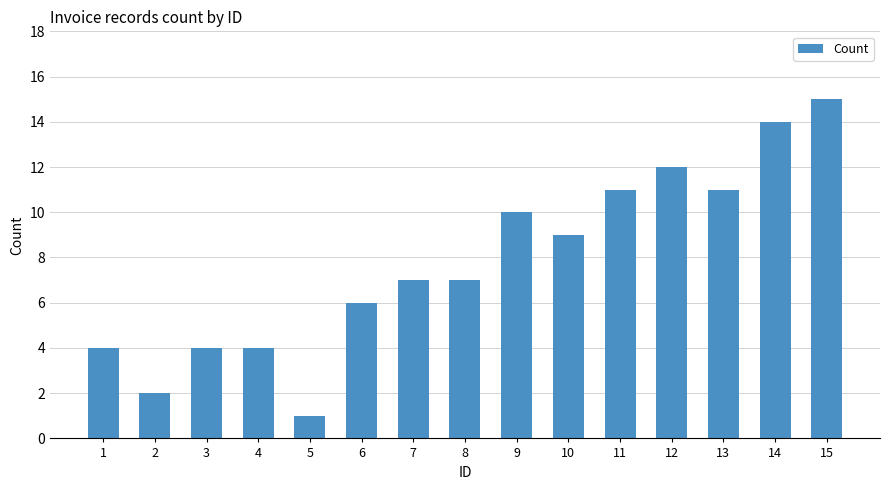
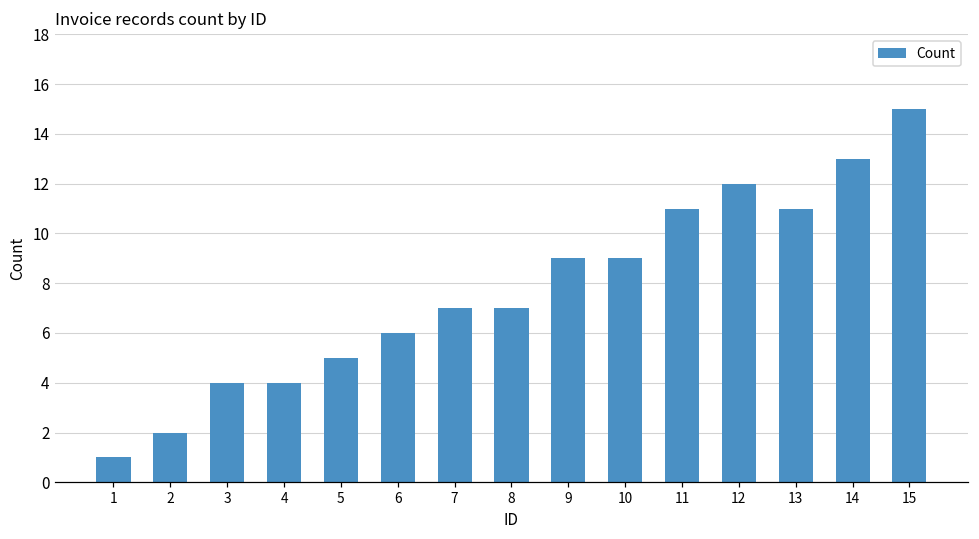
1: 4 -> 1
5: 1 -> 5
9: 10 -> 9
14: 14 -> 13
